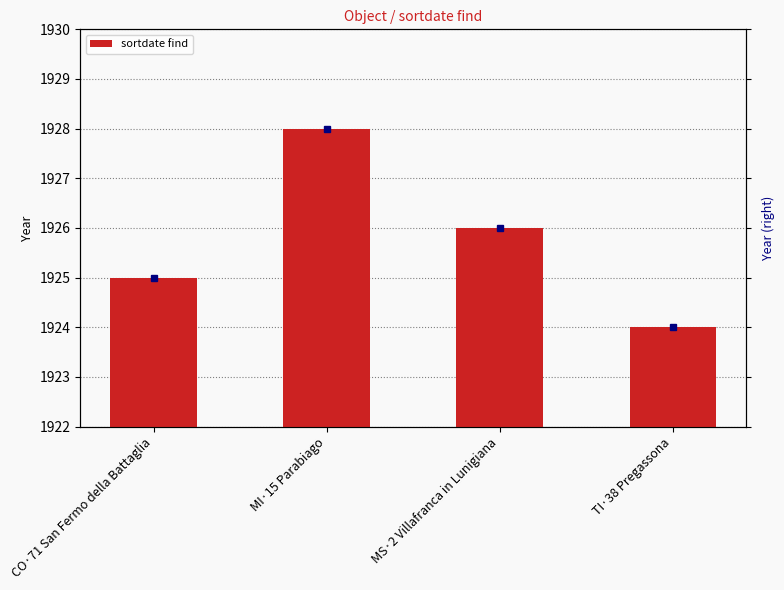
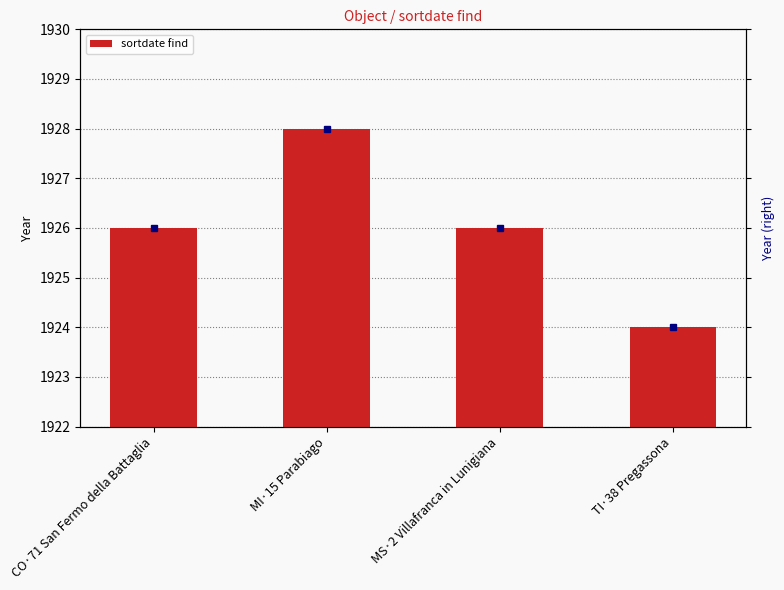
sortdate find, CO·71 San Fermo della Battaglia: 1925 -> 1926
